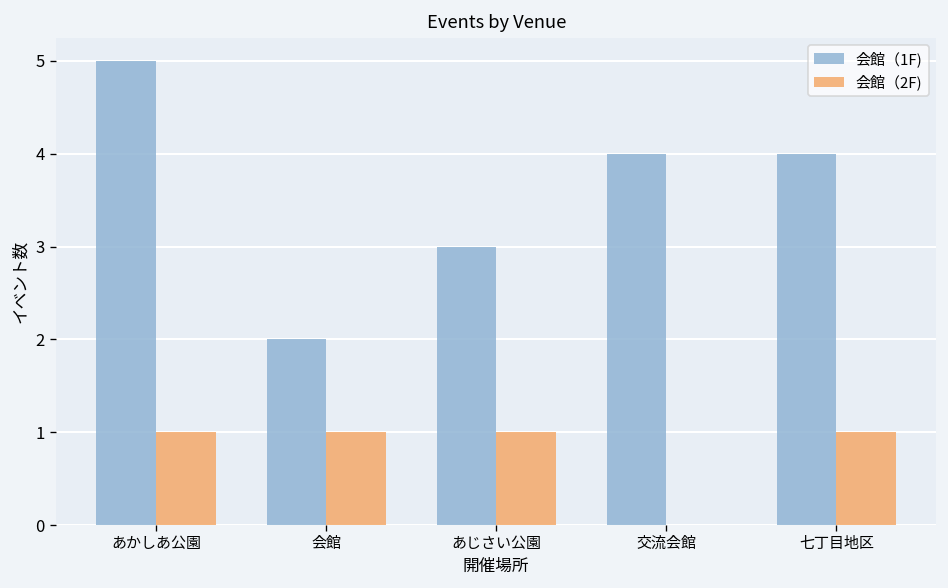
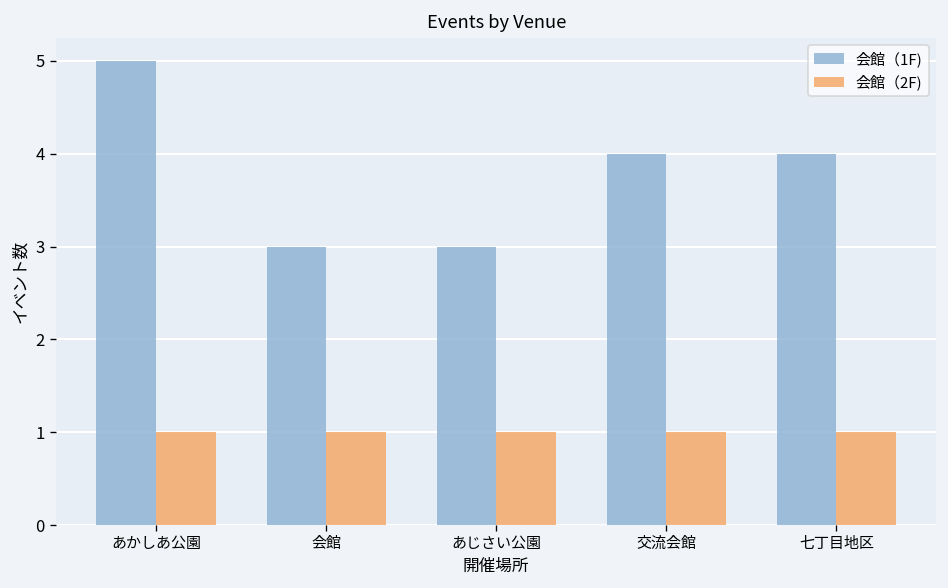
会館（1F), 会館: 2 -> 3
会館（2F), 交流会館: 0 -> 1
